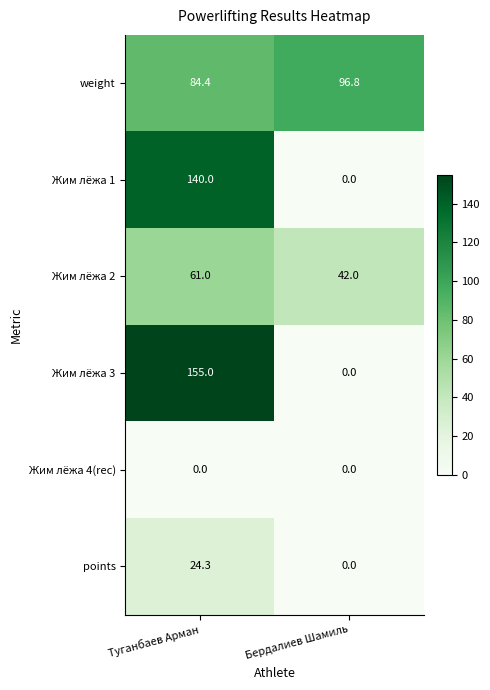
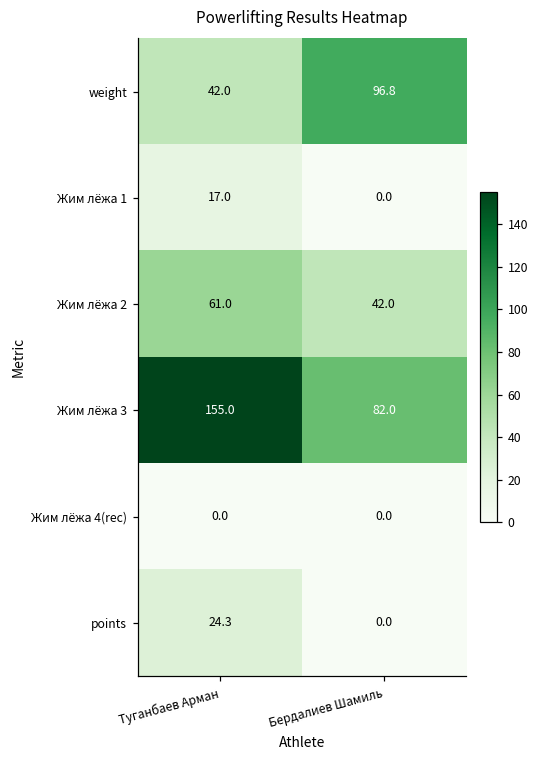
weight, Туганбаев Арман: 84.4 -> 42.0
Жим лёжа 1, Туганбаев Арман: 140.0 -> 17.0
Жим лёжа 3, Бердалиев Шамиль: 0.0 -> 82.0
